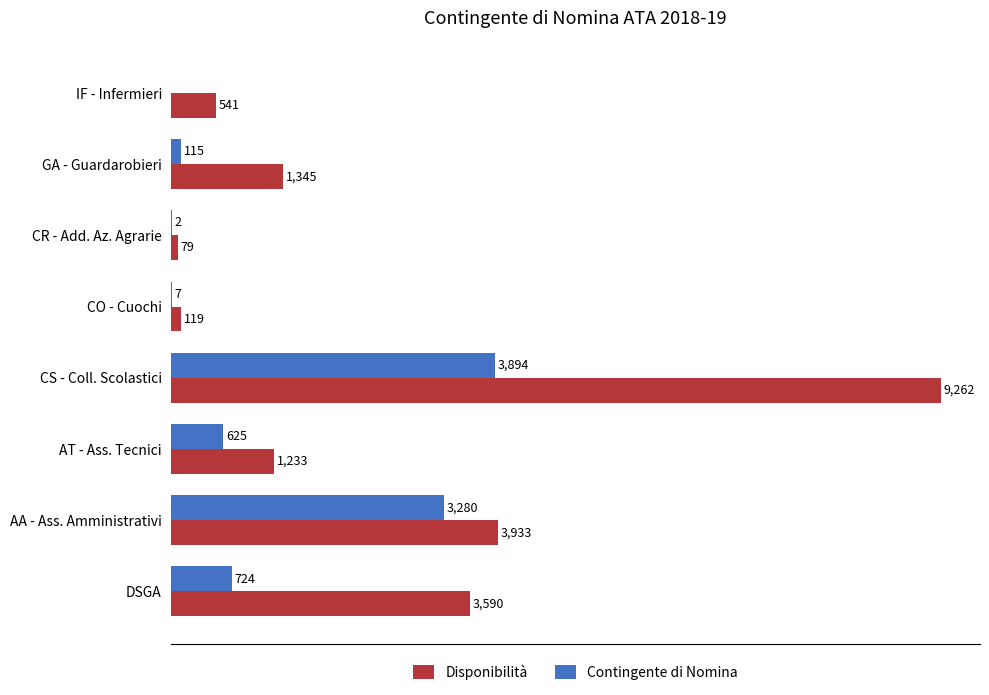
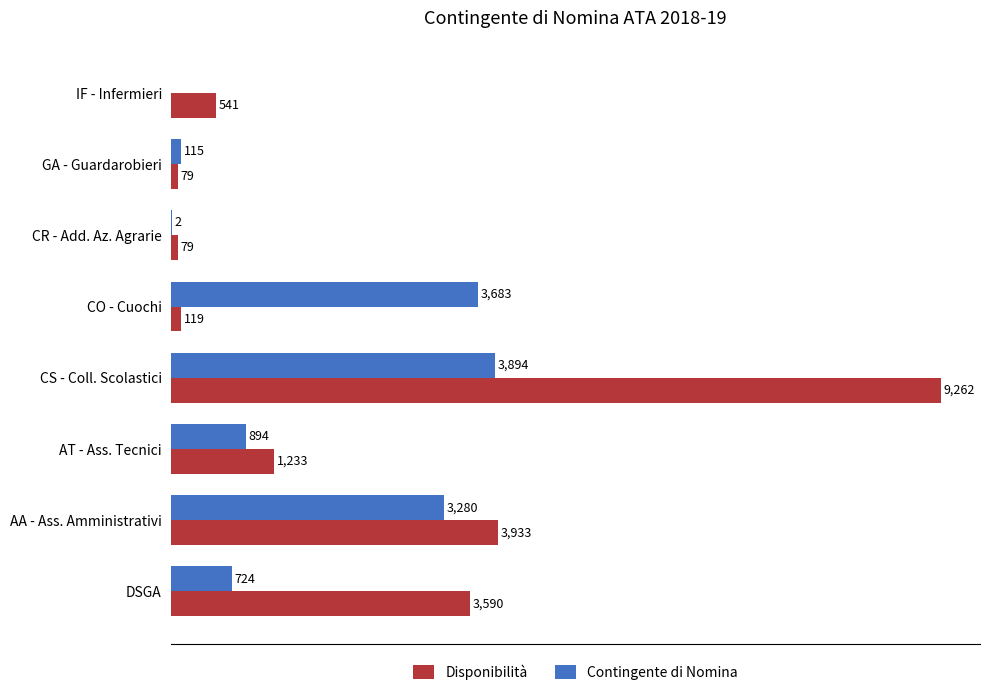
Disponibilità, GA - Guardarobieri: 1,345 -> 79
Contingente di Nomina, CO - Cuochi: 7 -> 3,683
Contingente di Nomina, AT - Ass. Tecnici: 625 -> 894
